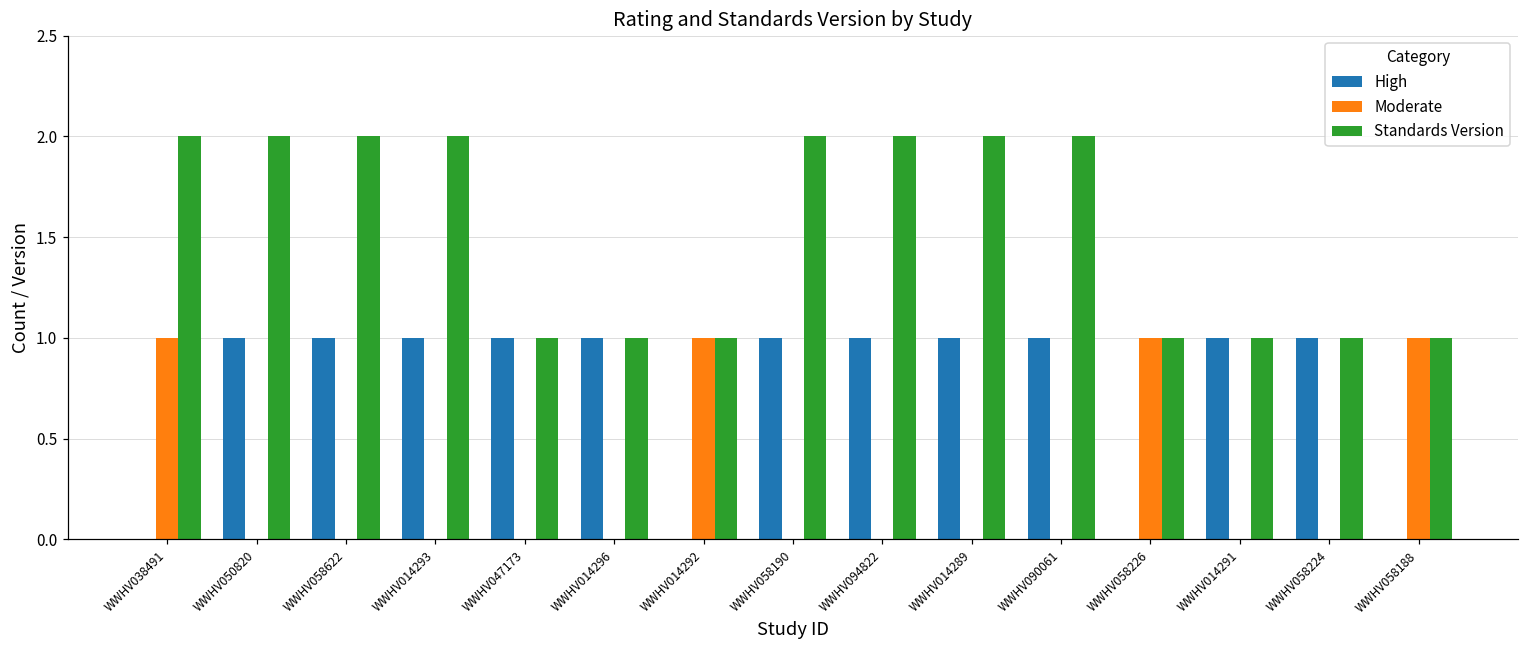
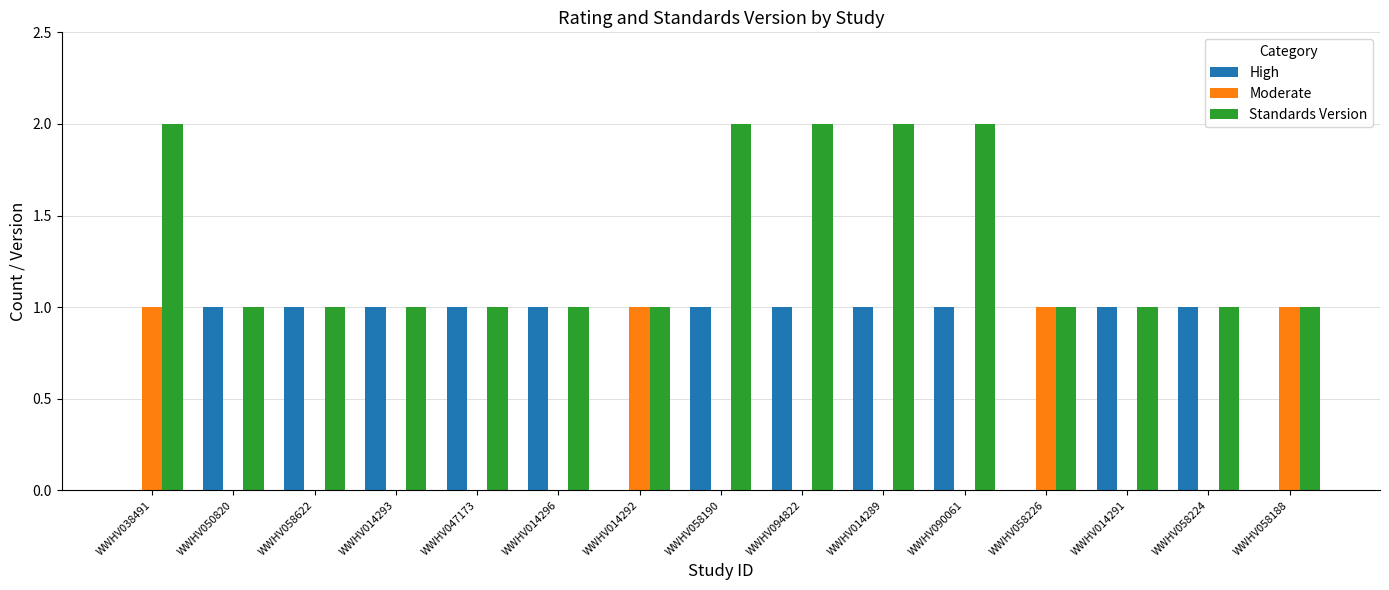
Standards Version, WWHV050820: 2 -> 1
Standards Version, WWHV058622: 2 -> 1
Standards Version, WWHV014293: 2 -> 1
